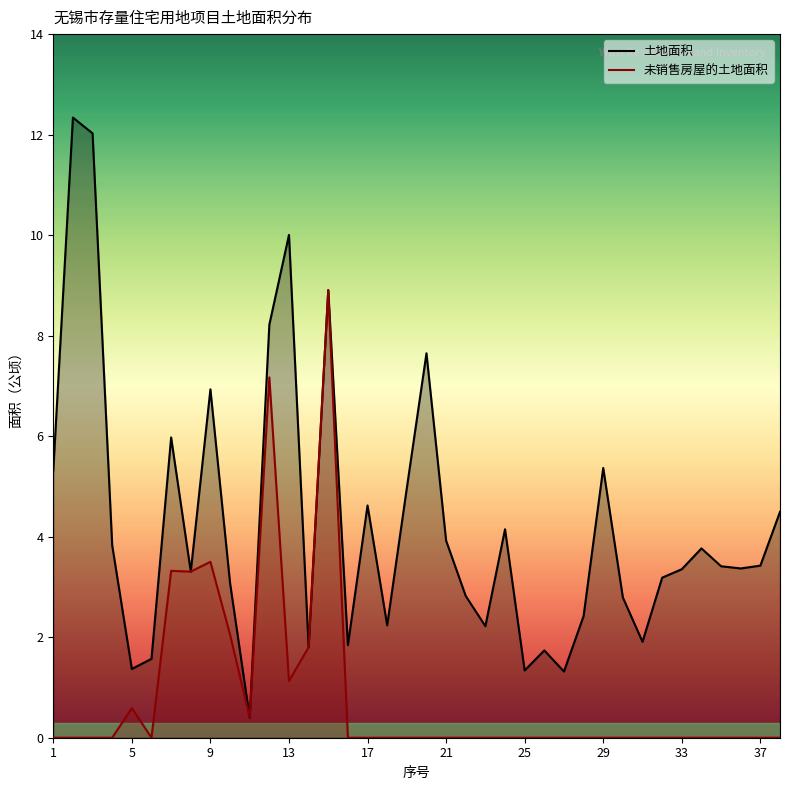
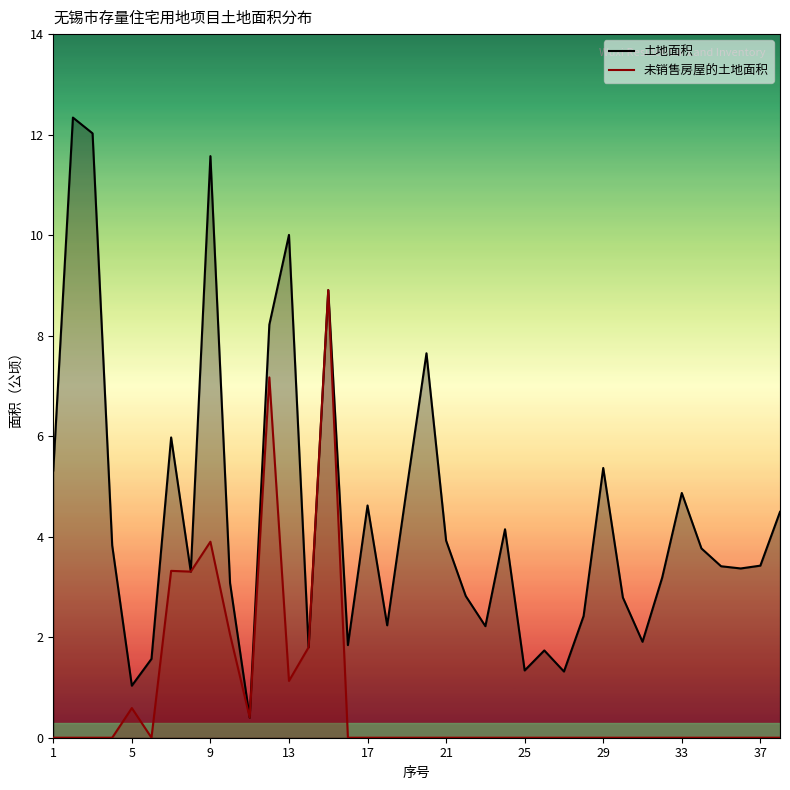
土地面积, 5: 1.4 -> 1.0
土地面积, 9: 6.9 -> 11.6
未销售房屋的土地面积, 9: 3.5 -> 3.9
土地面积, 33: 3.4 -> 4.9
